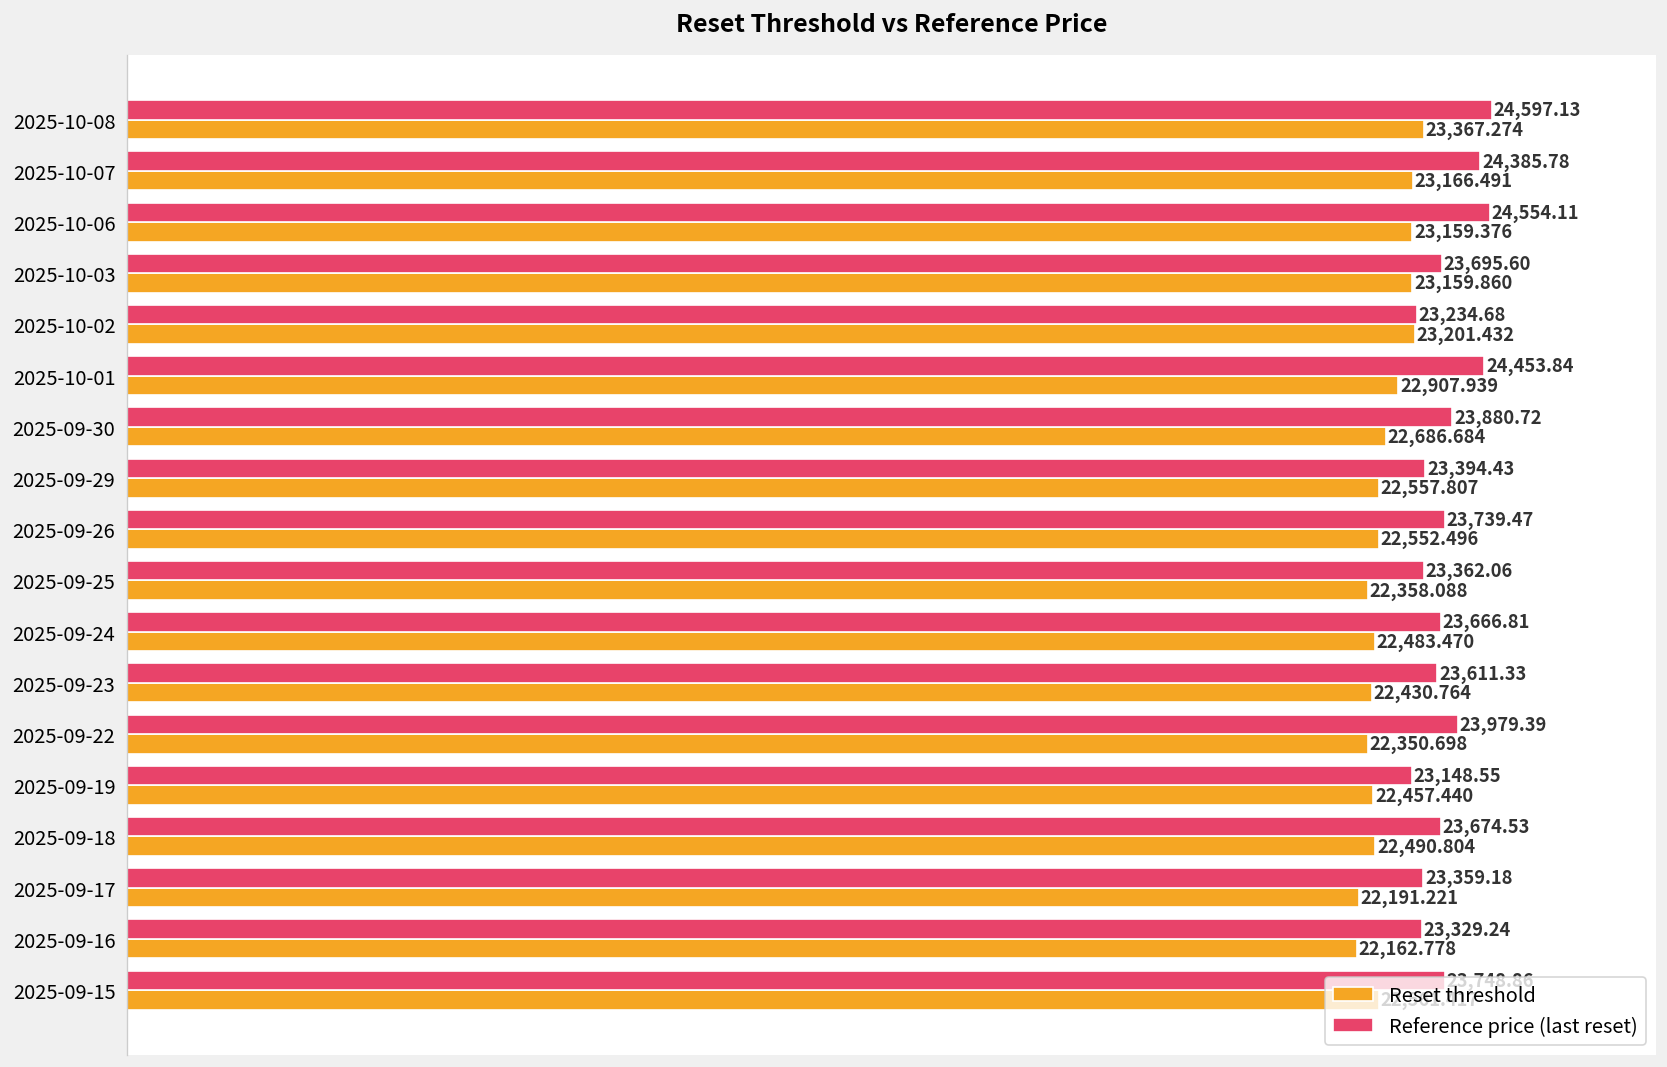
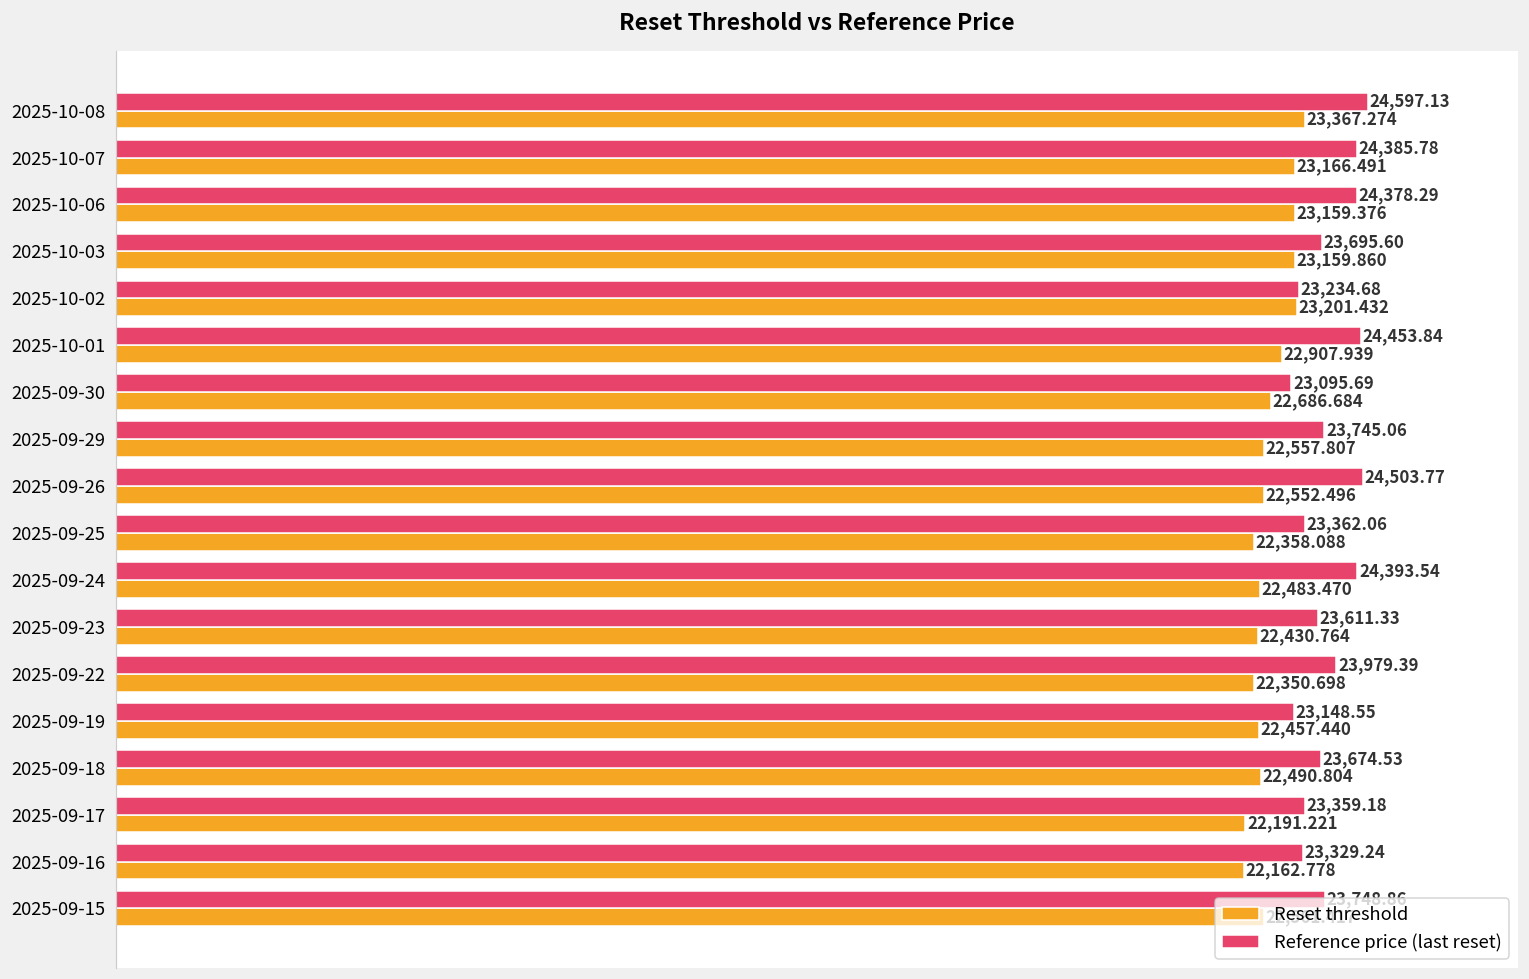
Reference price (last reset), 2025-10-06: 24,554.11 -> 24,378.29
Reference price (last reset), 2025-09-30: 23,880.72 -> 23,095.69
Reference price (last reset), 2025-09-29: 23,394.43 -> 23,745.06
Reference price (last reset), 2025-09-26: 23,739.47 -> 24,503.77
Reference price (last reset), 2025-09-24: 23,666.81 -> 24,393.54
